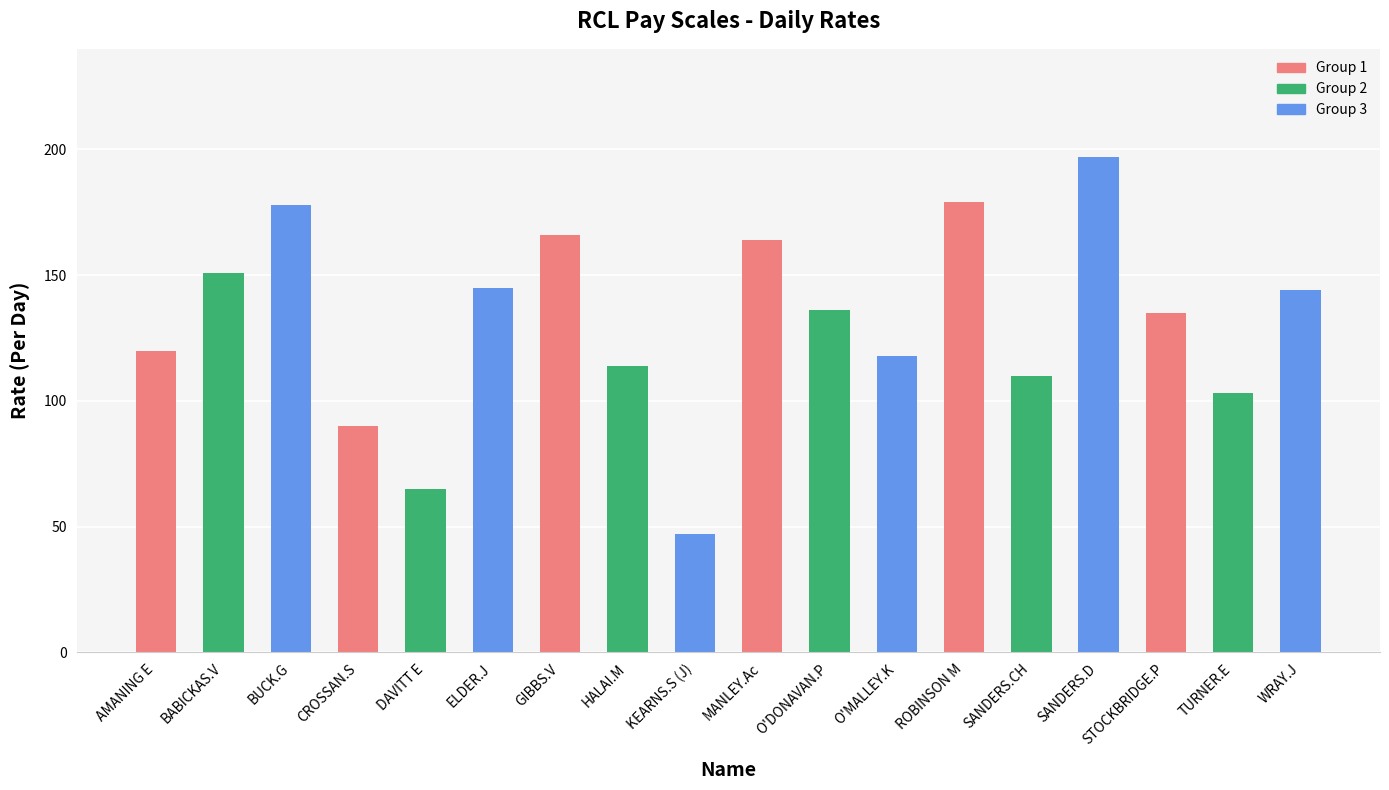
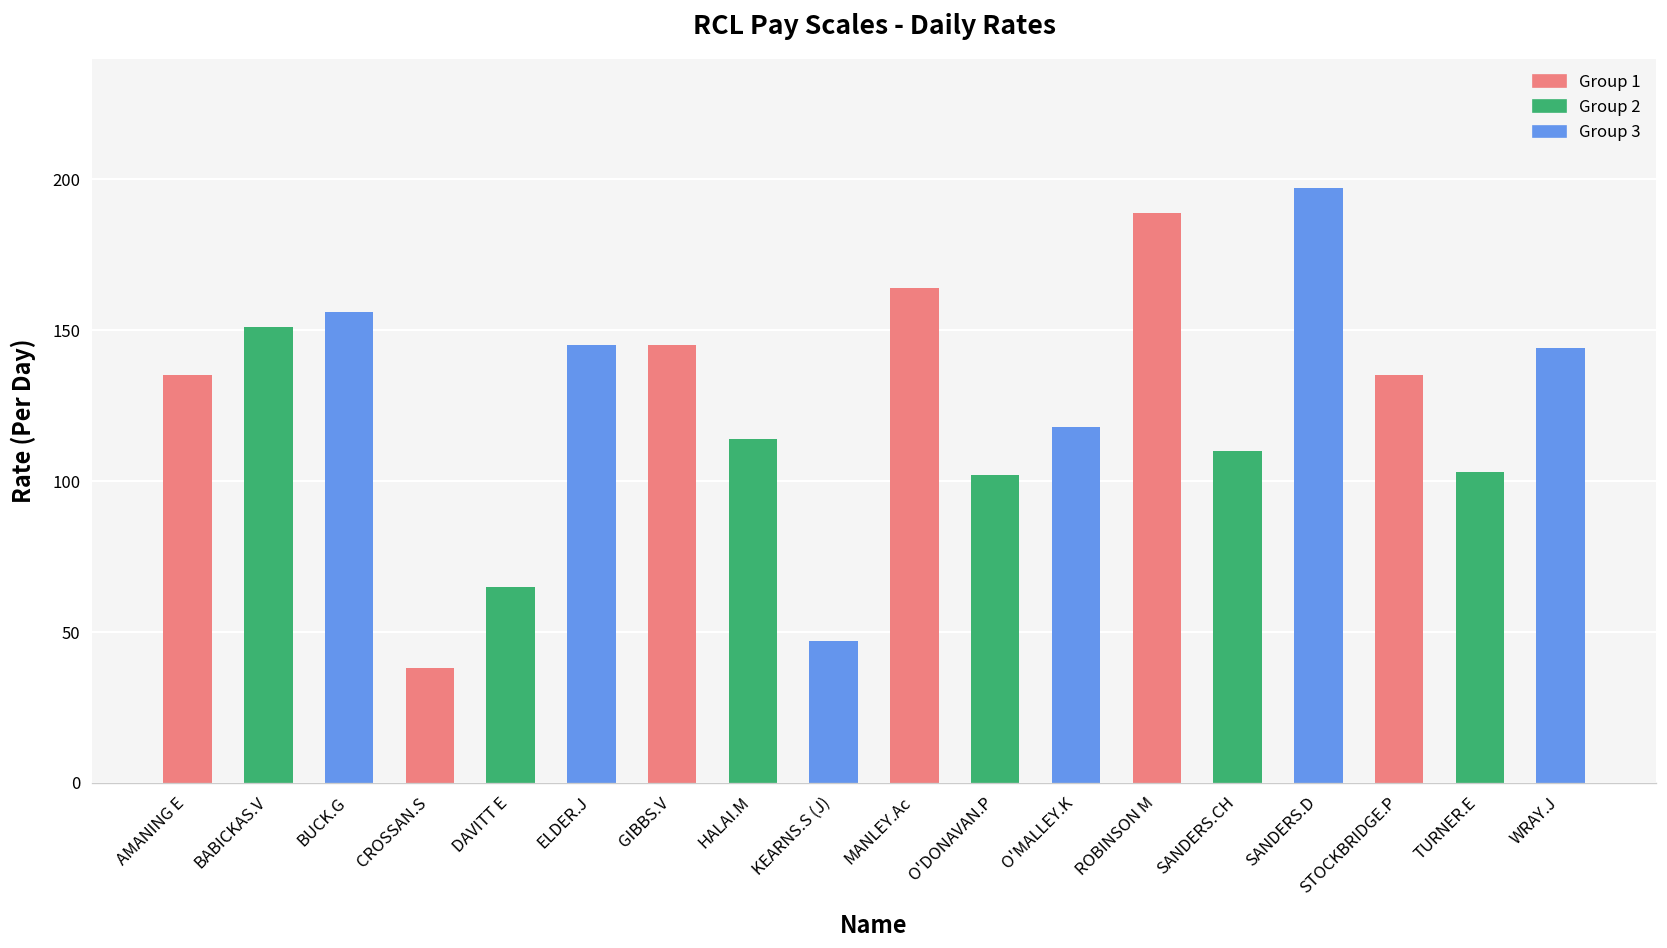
AMANING E: 120 -> 135
BUCK.G: 178 -> 156
CROSSAN.S: 90 -> 38
GIBBS.V: 166 -> 145
O'DONAVAN.P: 136 -> 102
ROBINSON M: 179 -> 189
